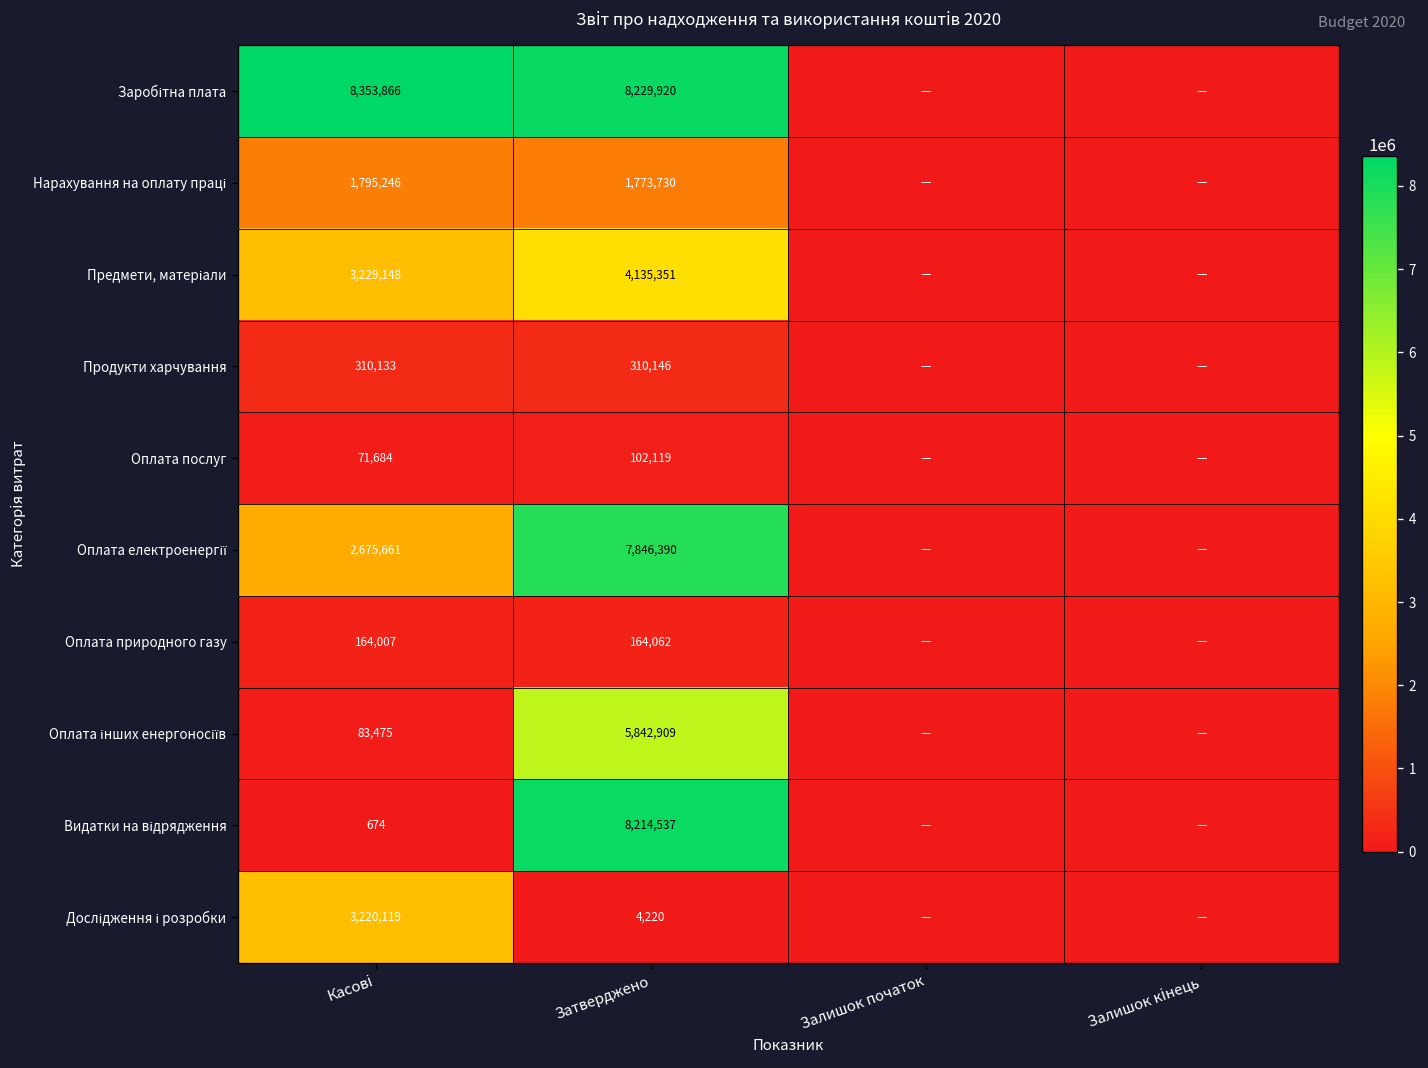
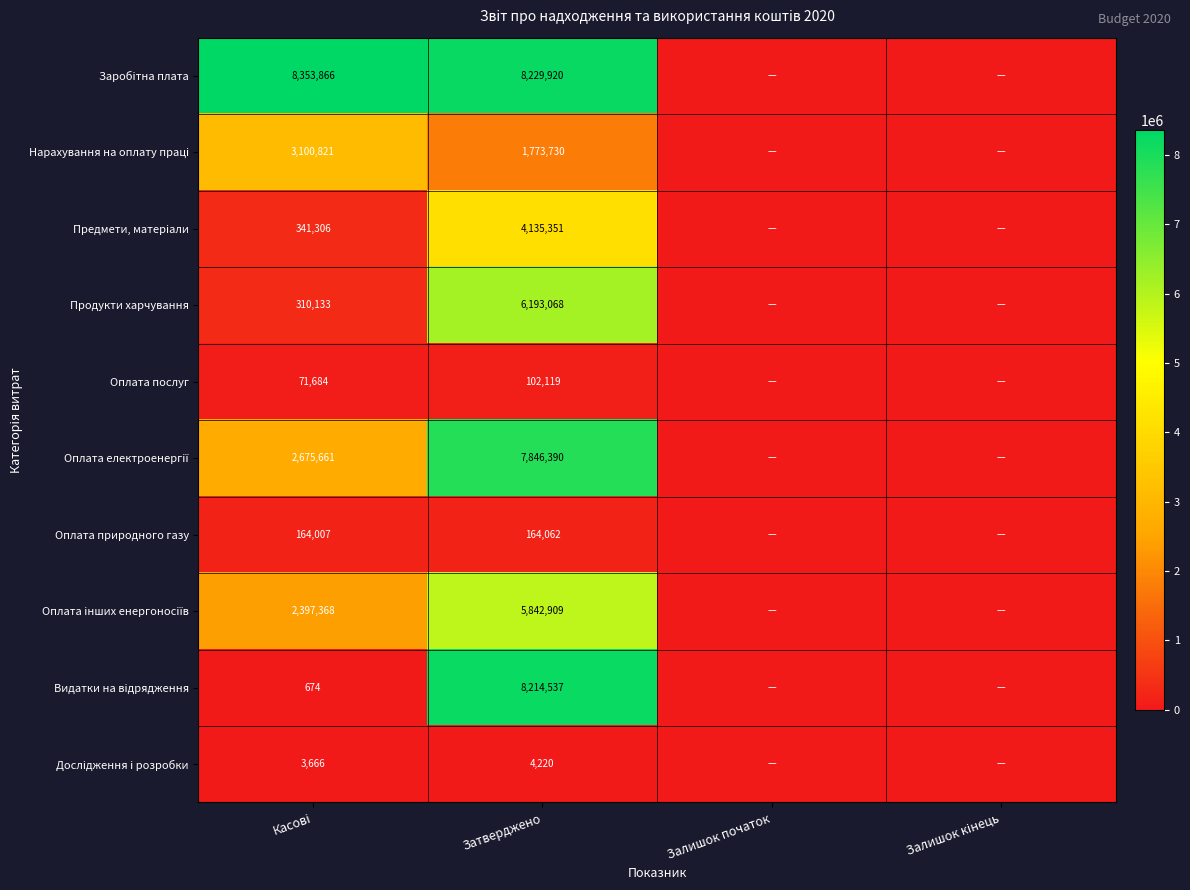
Нарахування на оплату праці, Касові: 1,795,246 -> 3,100,821
Предмети, матеріали, Касові: 3,229,148 -> 341,306
Продукти харчування, Затверджено: 310,146 -> 6,193,068
Оплата інших енергоносіїв, Касові: 83,475 -> 2,397,368
Дослідження і розробки, Касові: 3,220,119 -> 3,666
